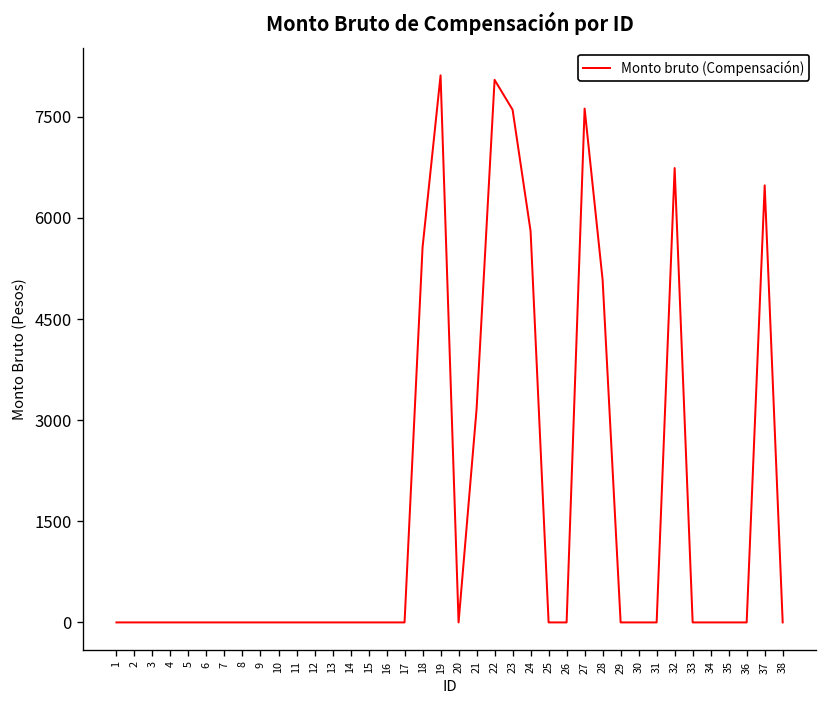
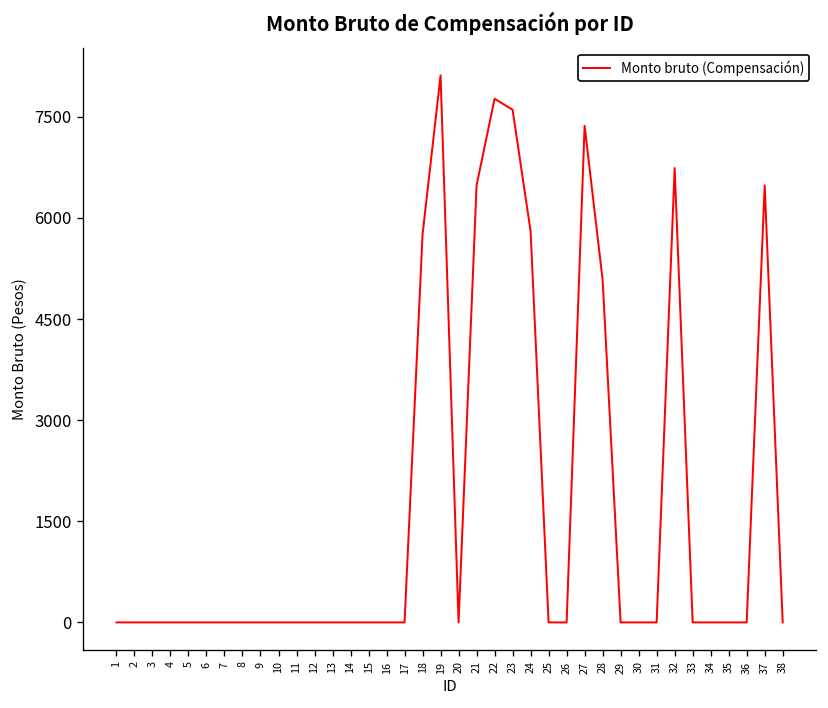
18: 5600 -> 5800
21: 3200 -> 6500
22: 8000 -> 7800
27: 7600 -> 7400
